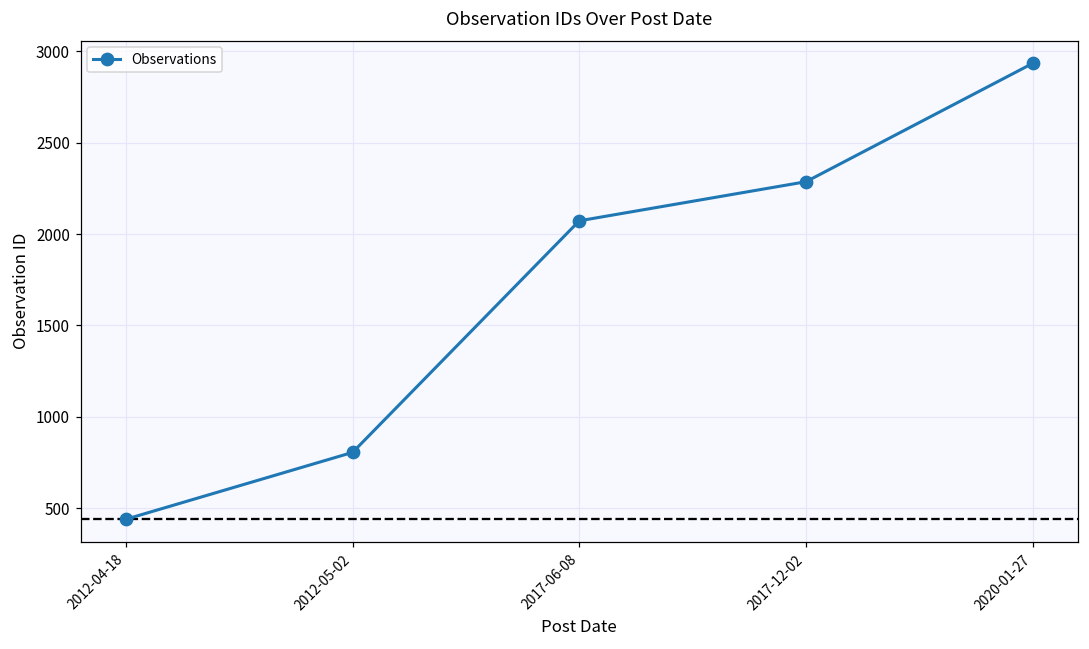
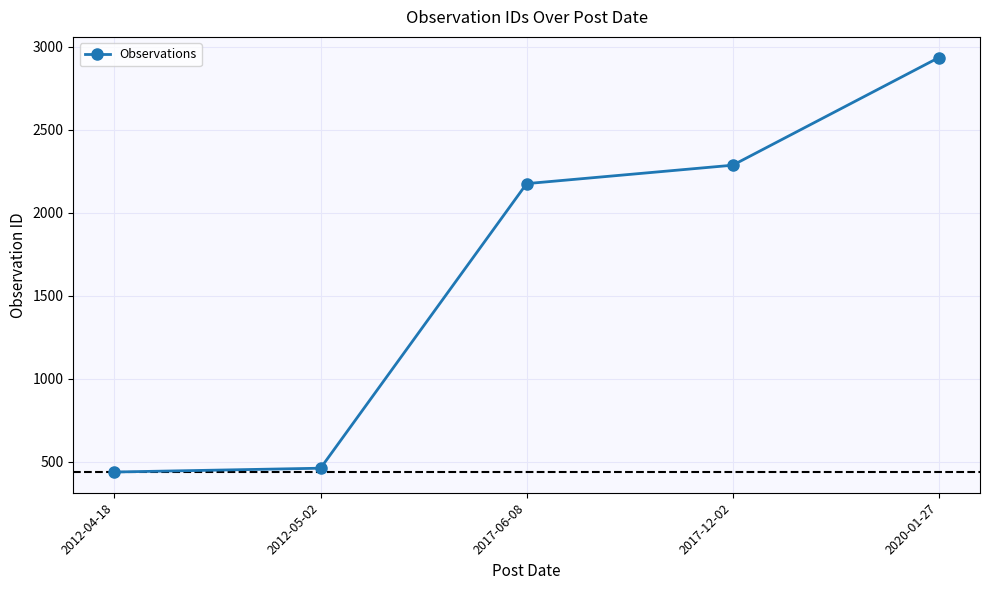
2012-05-02: 810 -> 460
2017-06-08: 2070 -> 2180
